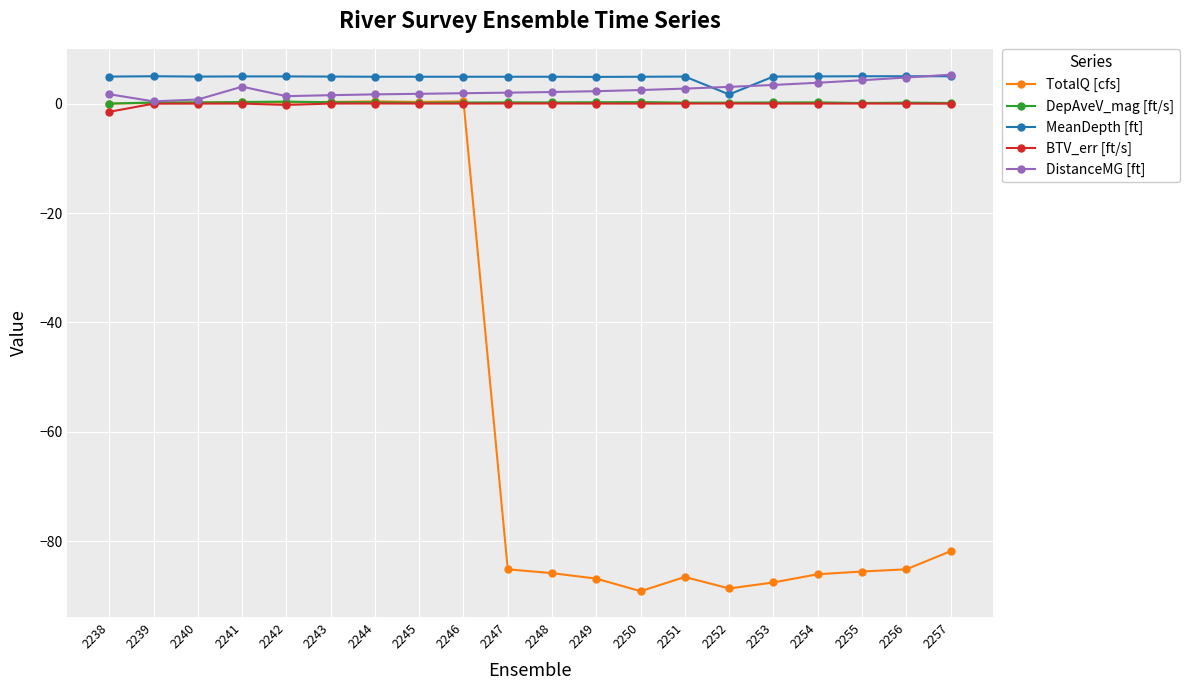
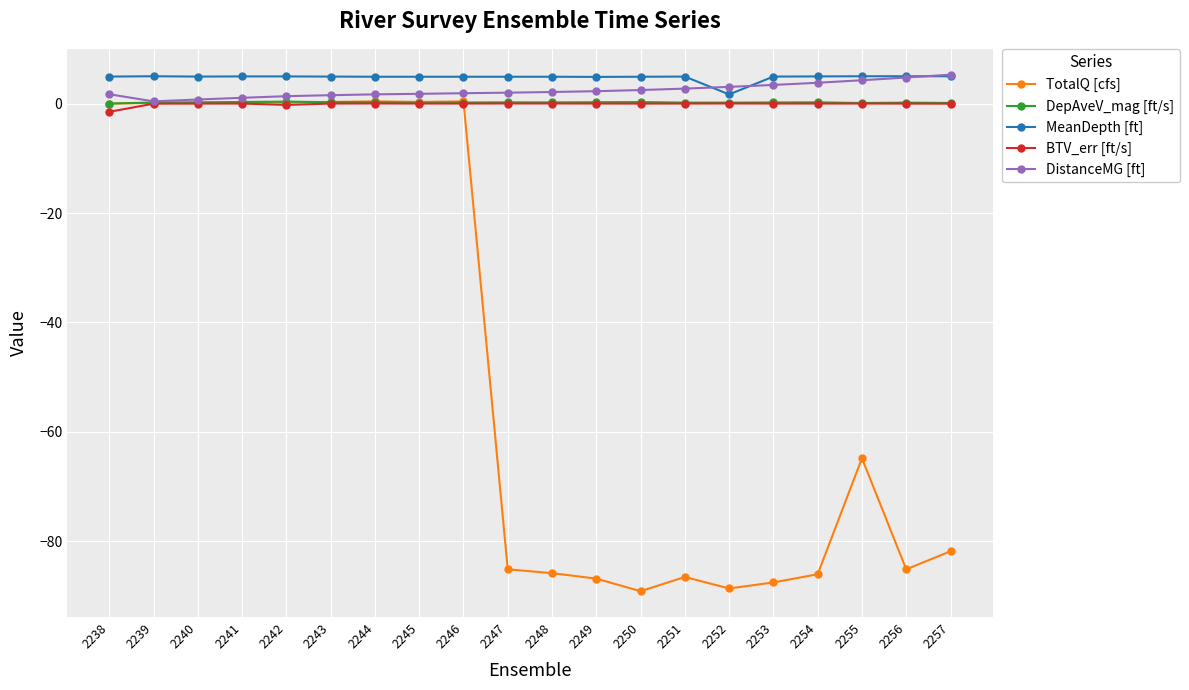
DistanceMG [ft], 2241: 3 -> 1
TotalQ [cfs], 2255: -86 -> -65
